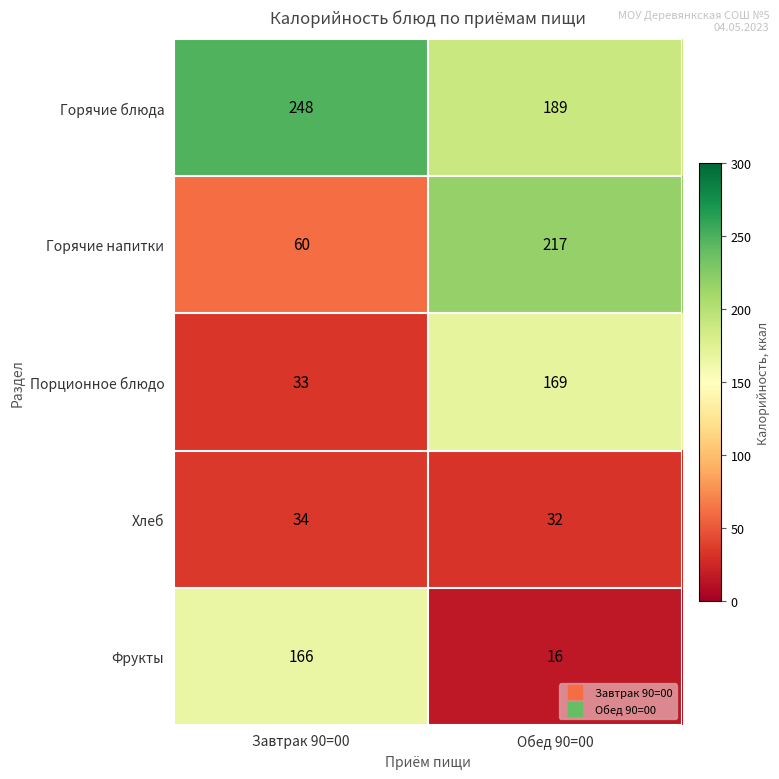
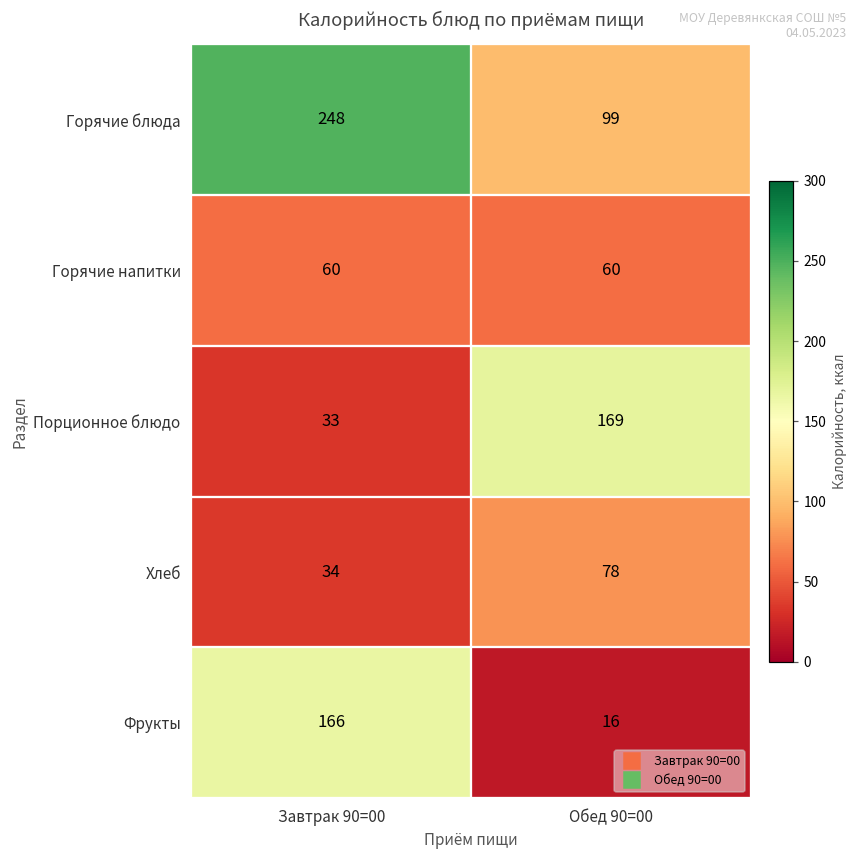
Горячие блюда, Обед 90=00: 189 -> 99
Горячие напитки, Обед 90=00: 217 -> 60
Хлеб, Обед 90=00: 32 -> 78
